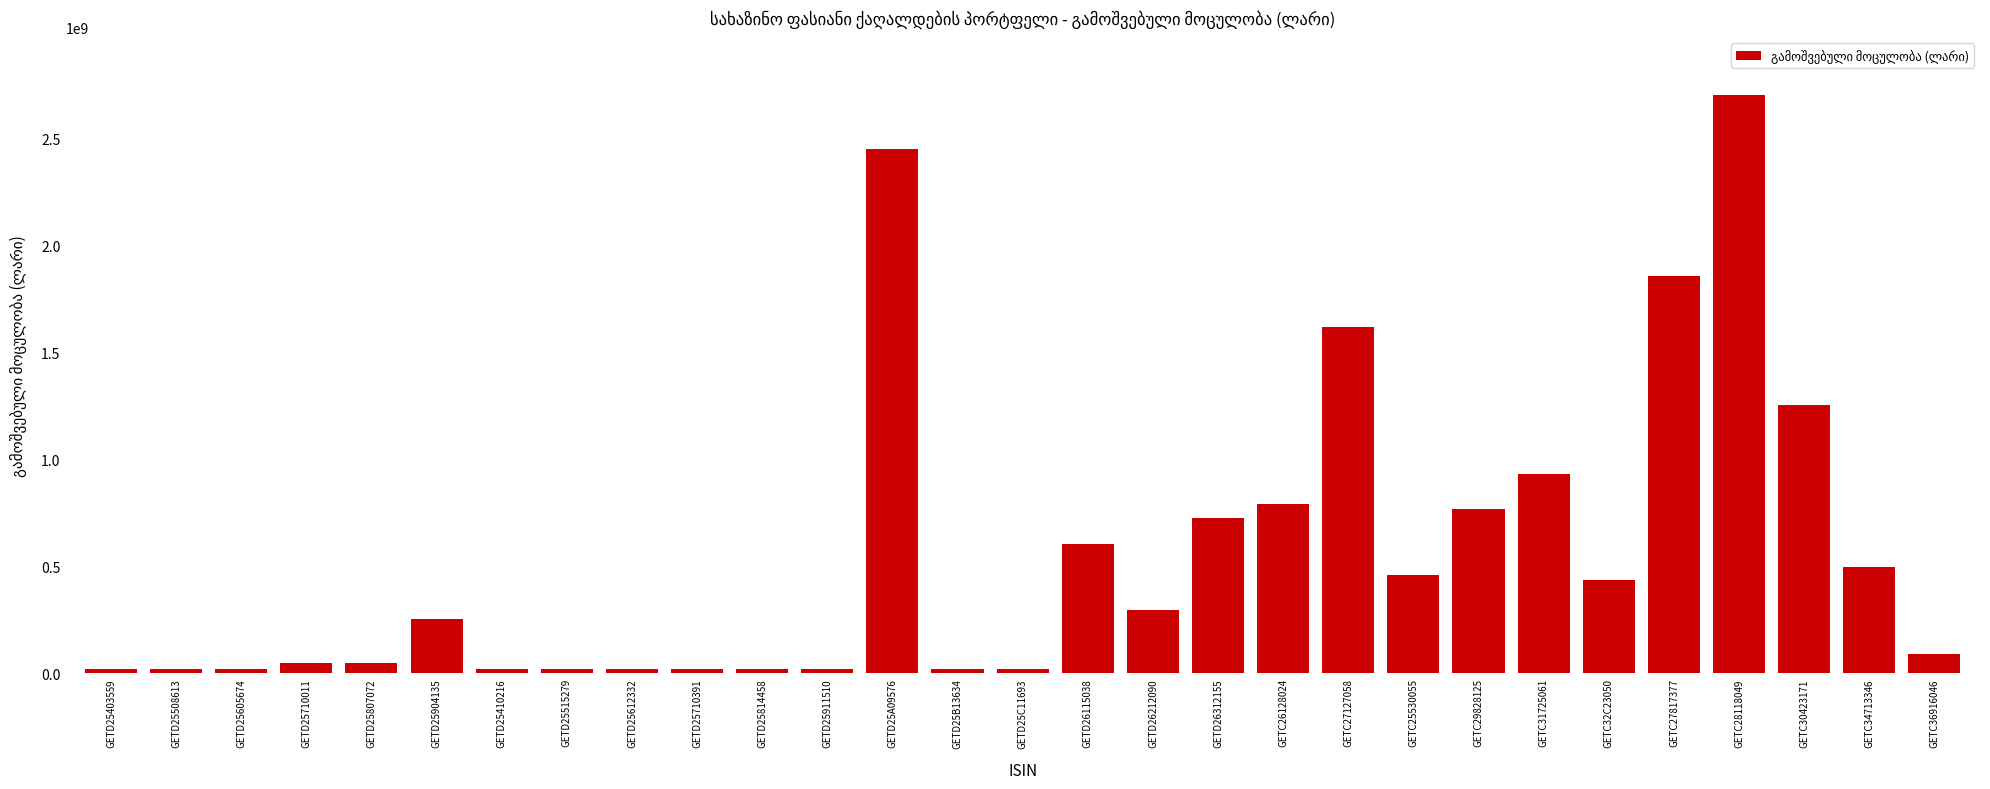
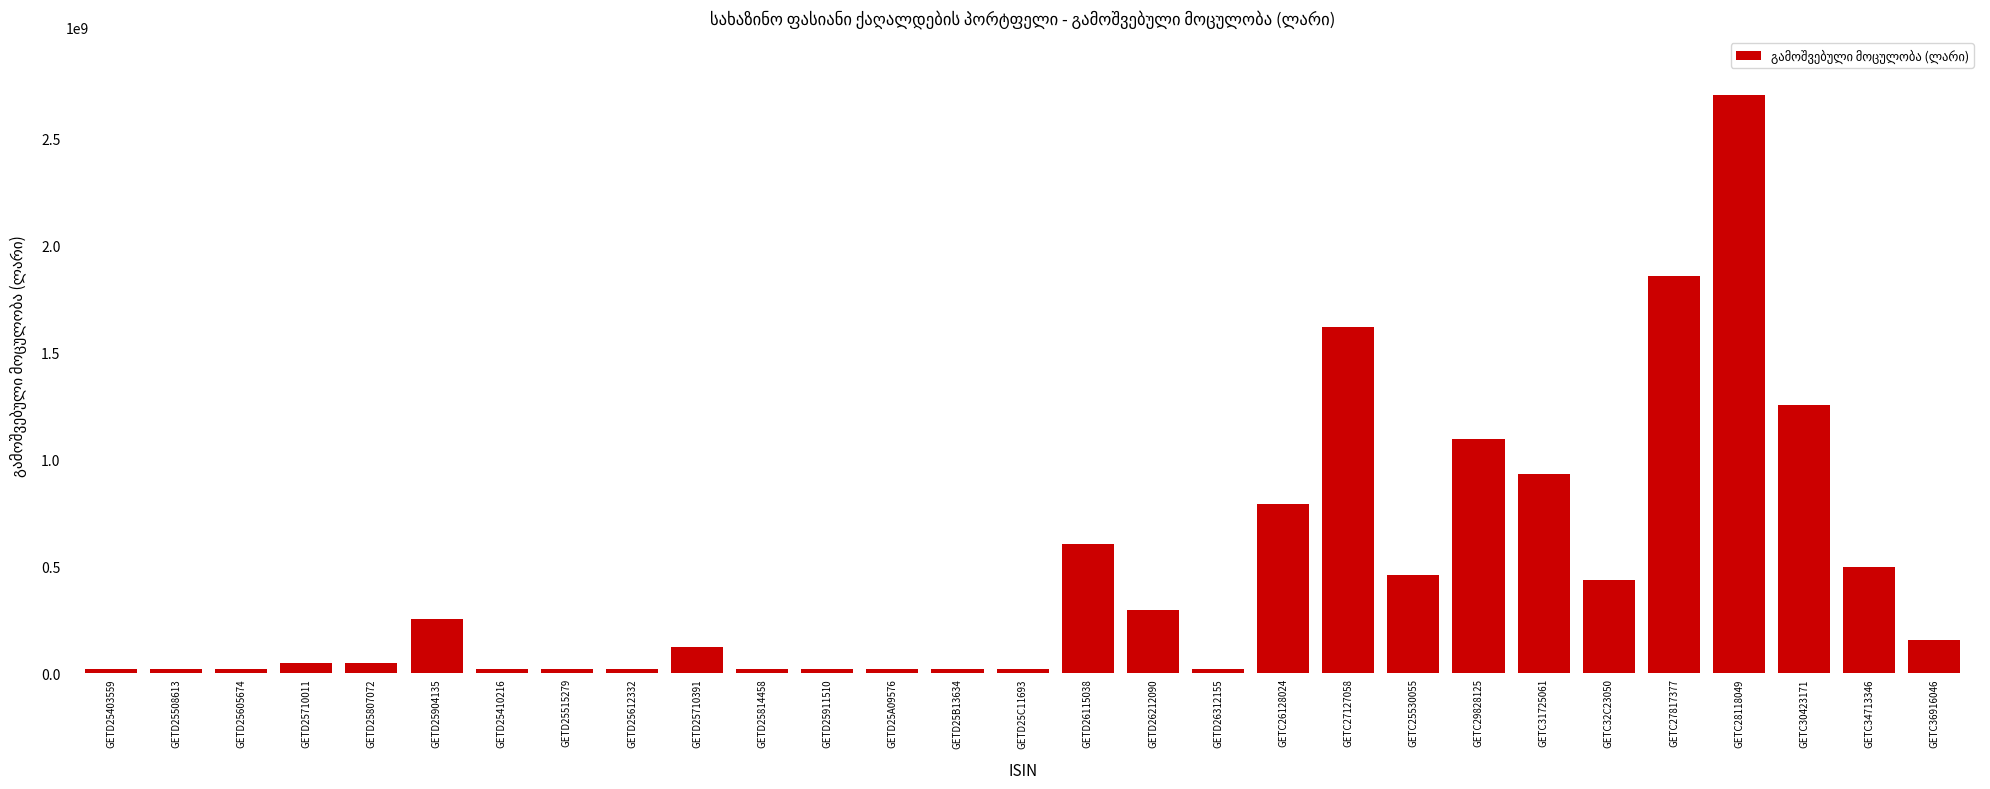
GETD25710391: 20000000 -> 120000000
GETD25A09576: 2450000000 -> 20000000
GETD26312155: 730000000 -> 20000000
GETC29828125: 770000000 -> 1100000000
GETC36916046: 90000000 -> 150000000
